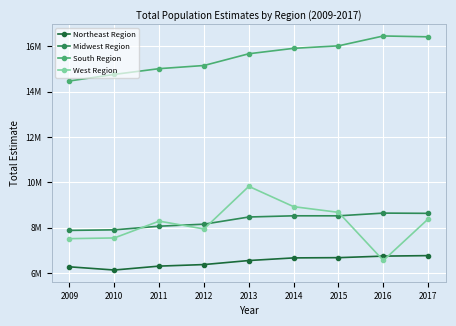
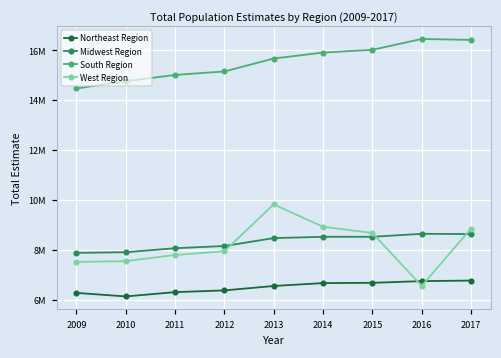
West Region, 2011: 8300000 -> 7800000
West Region, 2017: 8400000 -> 8900000
